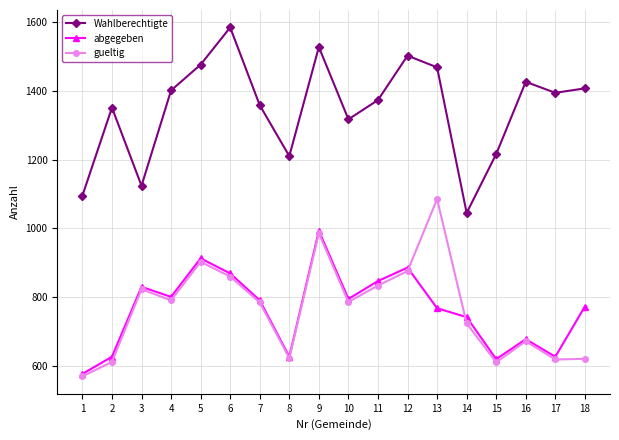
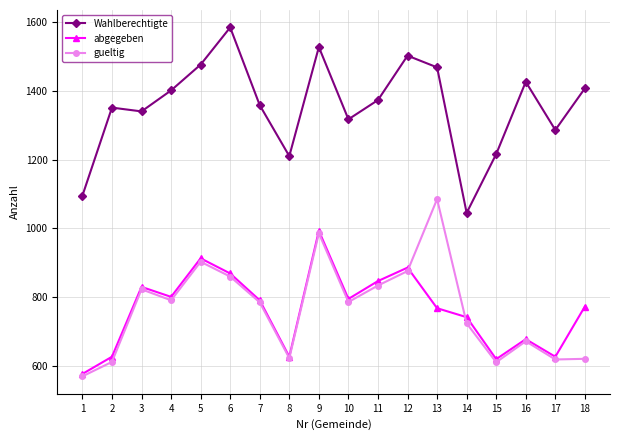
Wahlberechtigte, 3: 1120 -> 1340
Wahlberechtigte, 17: 1390 -> 1290
